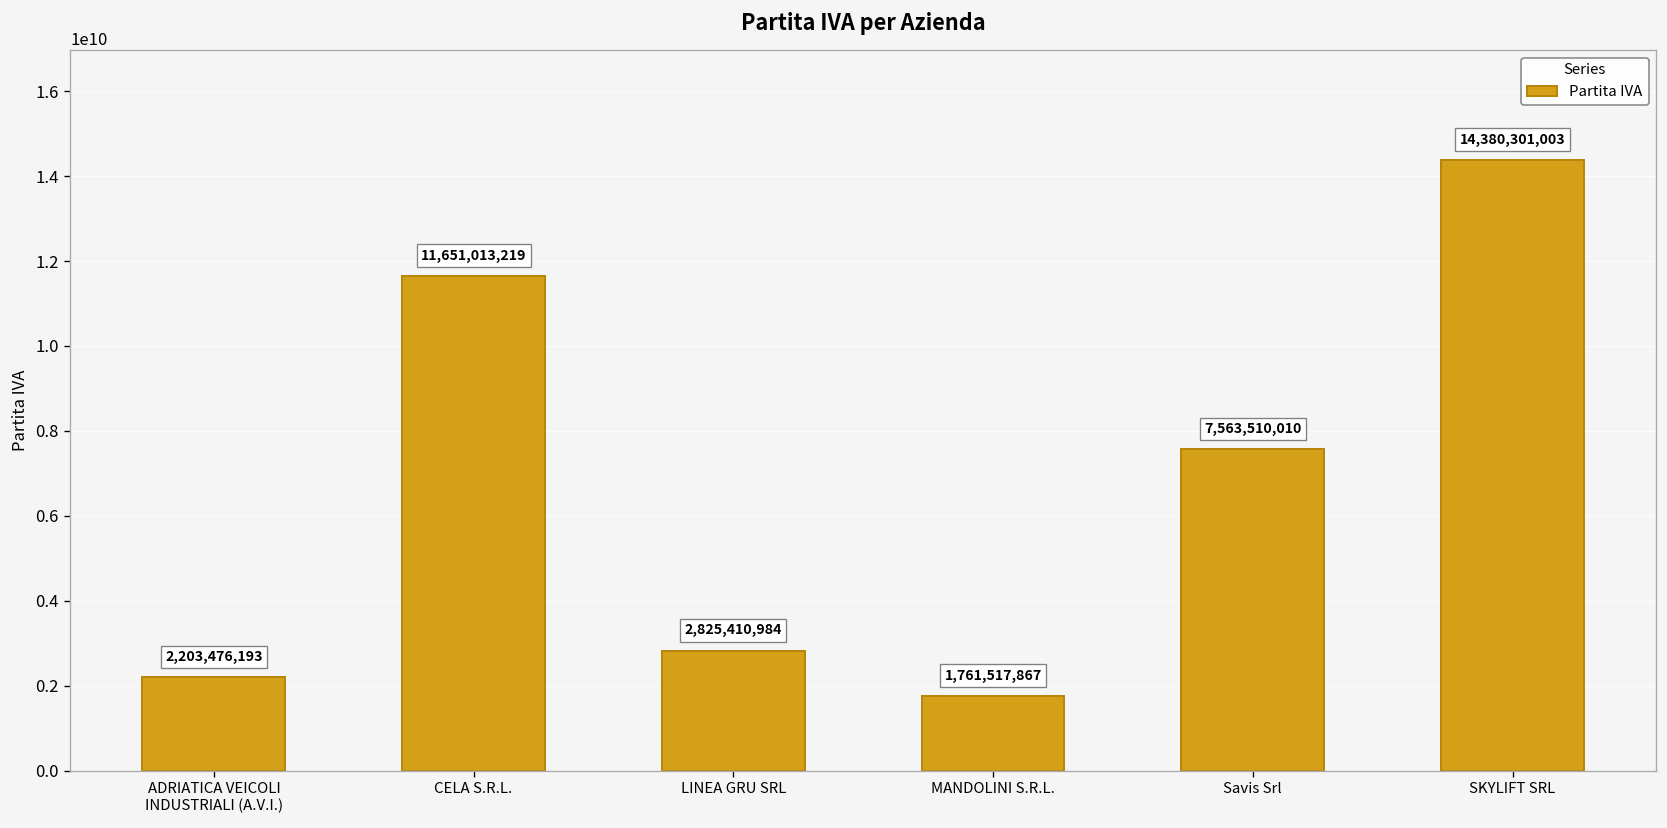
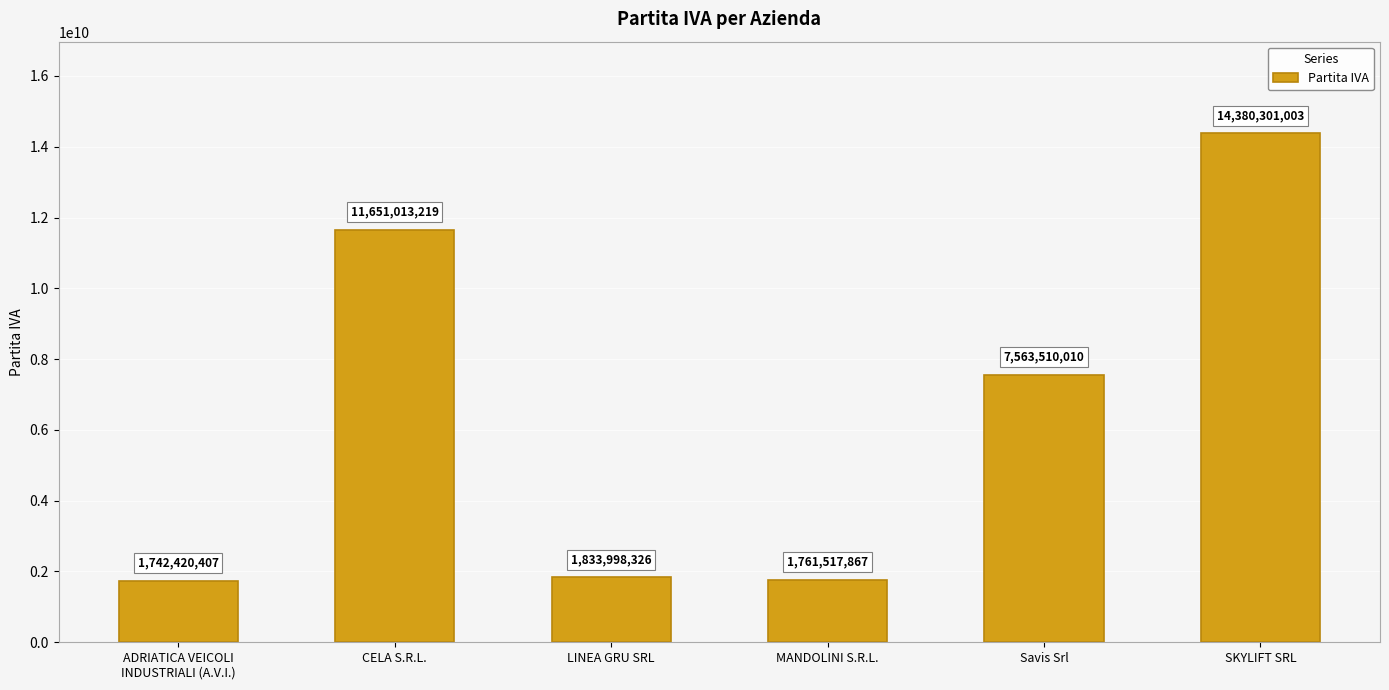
ADRIATICA VEICOLI INDUSTRIALI (A.V.I.): 2,203,476,193 -> 1,742,420,407
LINEA GRU SRL: 2,825,410,984 -> 1,833,998,326
